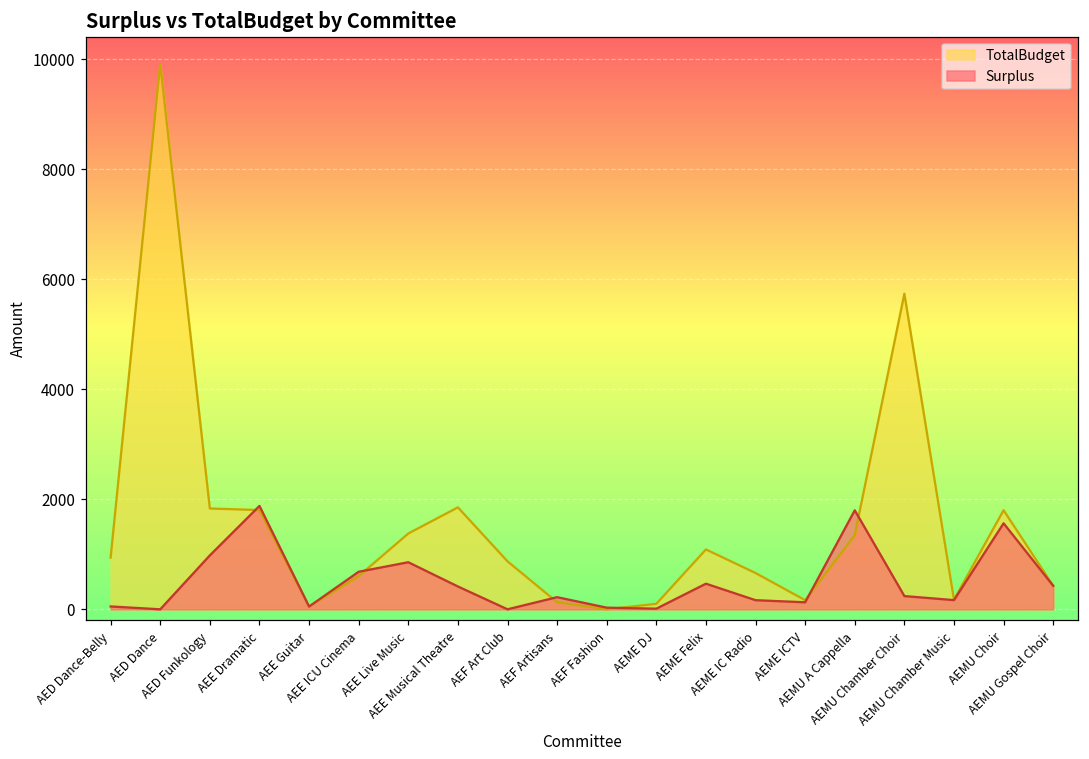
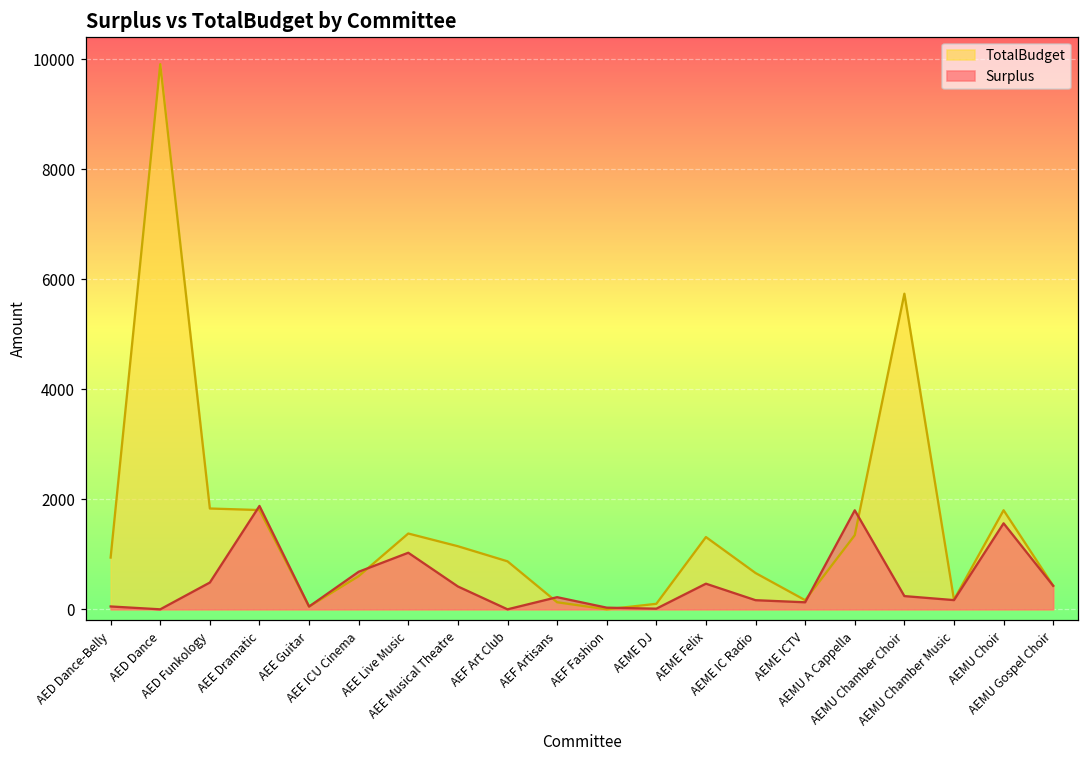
Surplus, AED Funkology: 1000 -> 500
Surplus, AEE Live Music: 900 -> 1000
TotalBudget, AEE Musical Theatre: 1900 -> 1100
TotalBudget, AEME Felix: 1100 -> 1300
